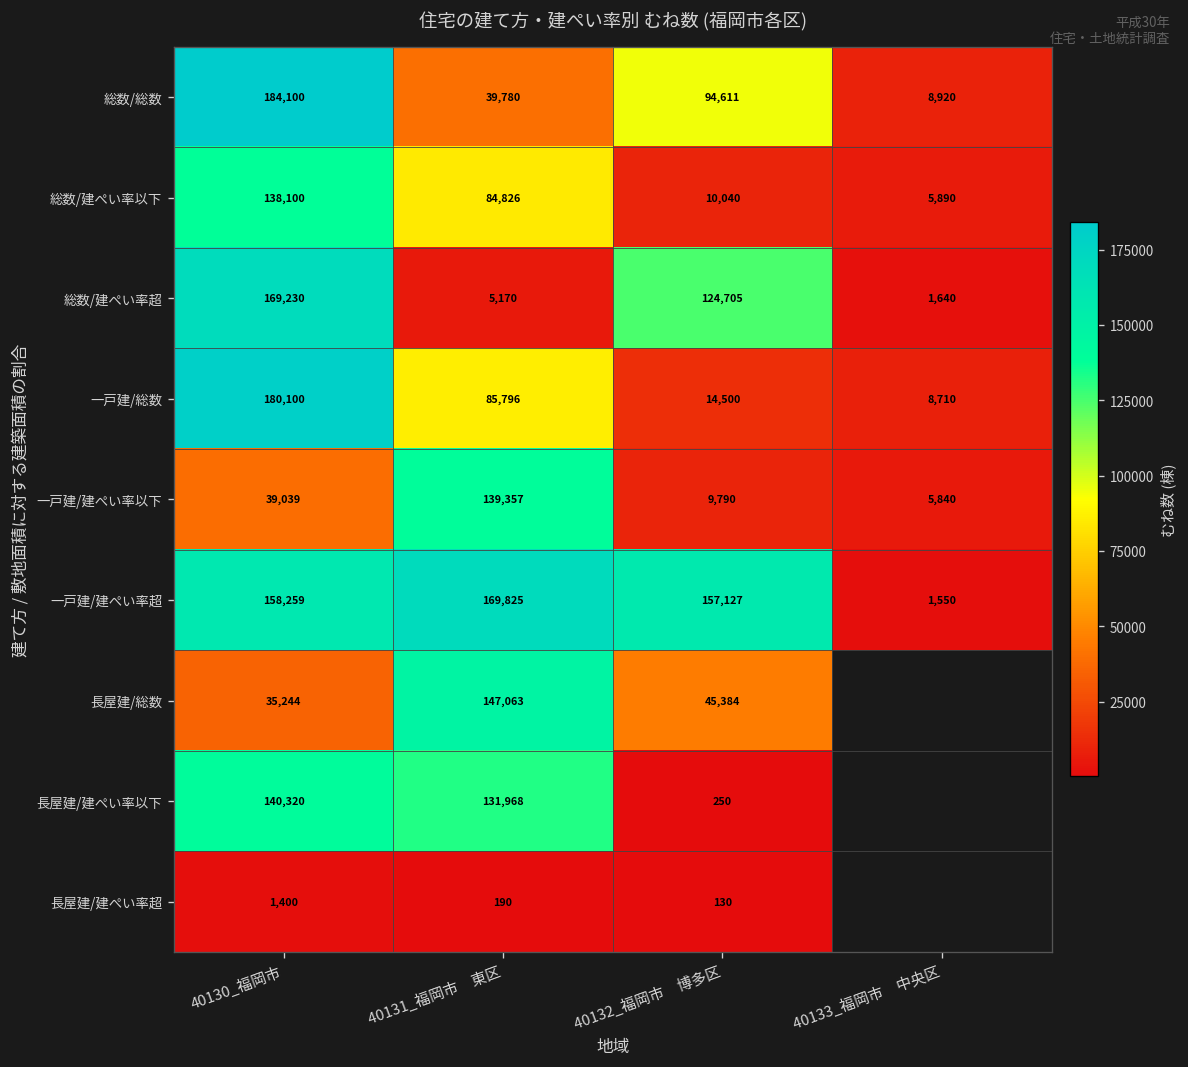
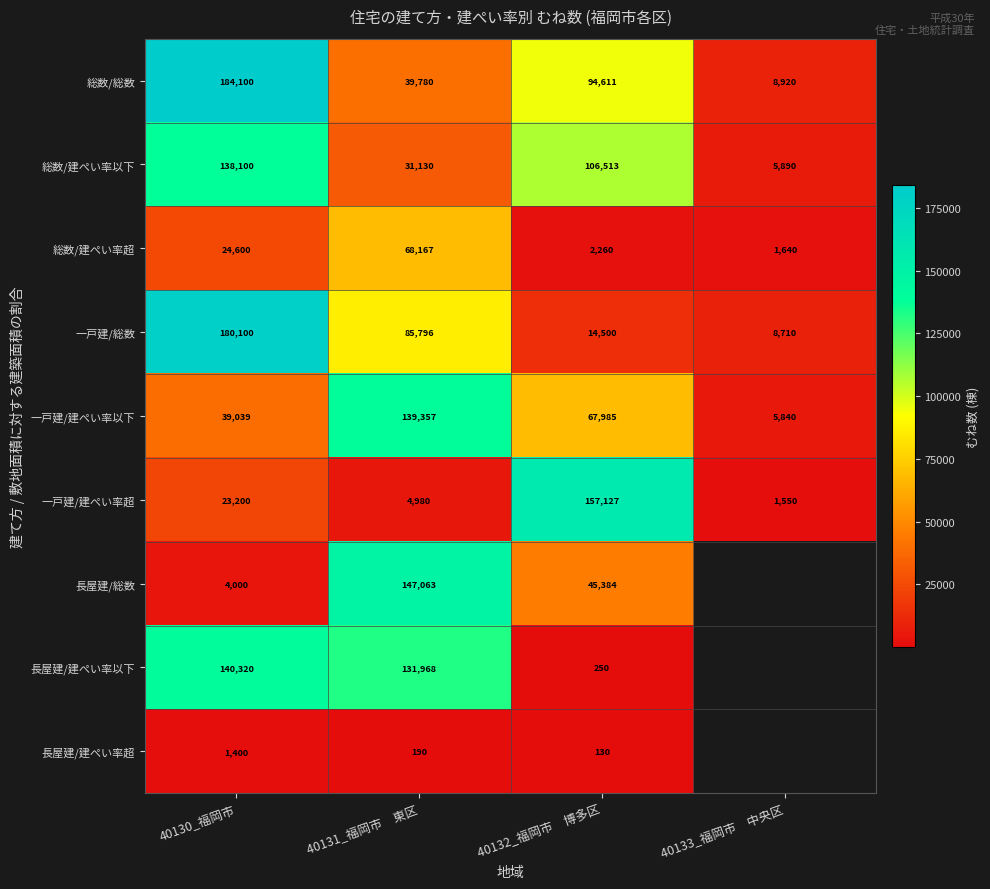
総数/建ぺい率以下, 40131_福岡市 東区: 84,826 -> 31,130
総数/建ぺい率以下, 40132_福岡市 博多区: 10,040 -> 106,513
総数/建ぺい率超, 40130_福岡市: 169,230 -> 24,600
総数/建ぺい率超, 40131_福岡市 東区: 5,170 -> 68,167
総数/建ぺい率超, 40132_福岡市 博多区: 124,705 -> 2,260
一戸建/建ぺい率以下, 40132_福岡市 博多区: 9,790 -> 67,985
一戸建/建ぺい率超, 40130_福岡市: 158,259 -> 23,200
一戸建/建ぺい率超, 40131_福岡市 東区: 169,825 -> 4,980
長屋建/総数, 40130_福岡市: 35,244 -> 4,000
